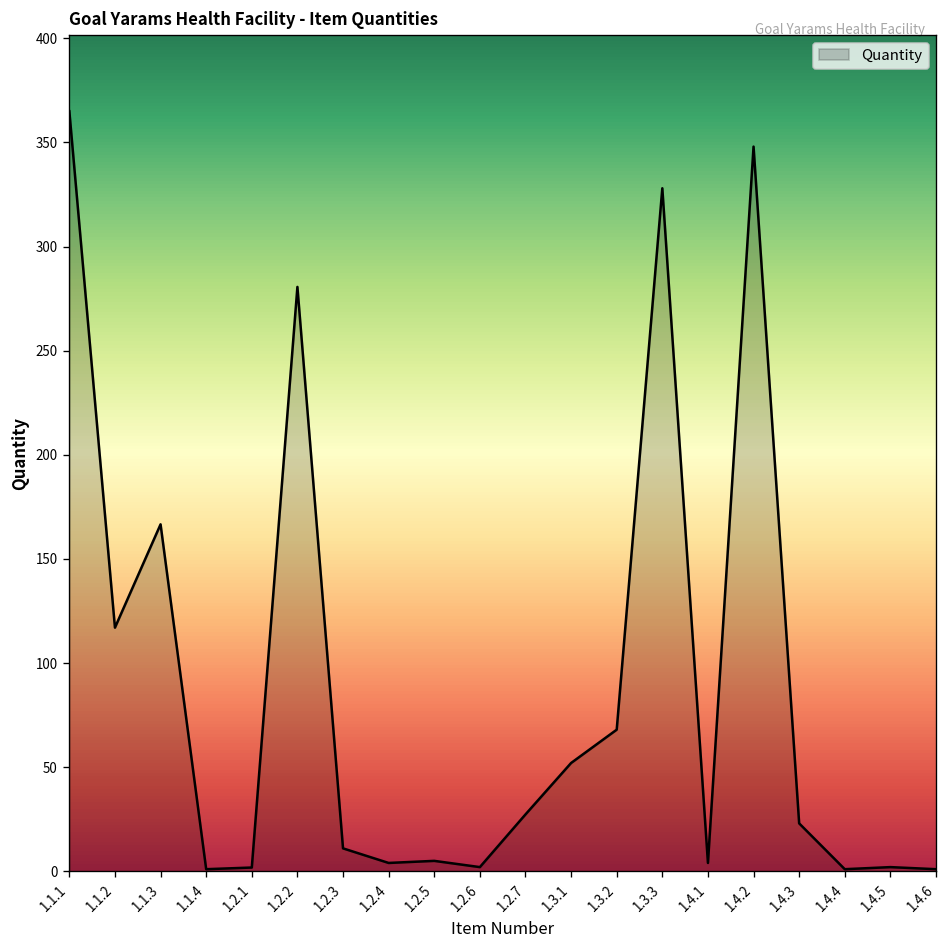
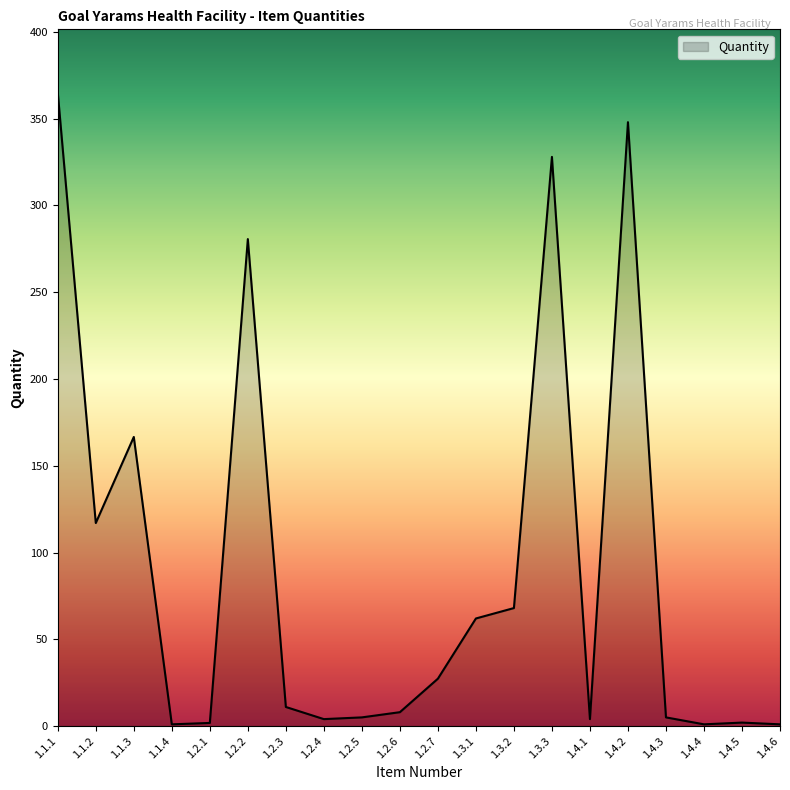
1.2.6: 2 -> 8
1.3.1: 52 -> 62
1.4.3: 23 -> 5
